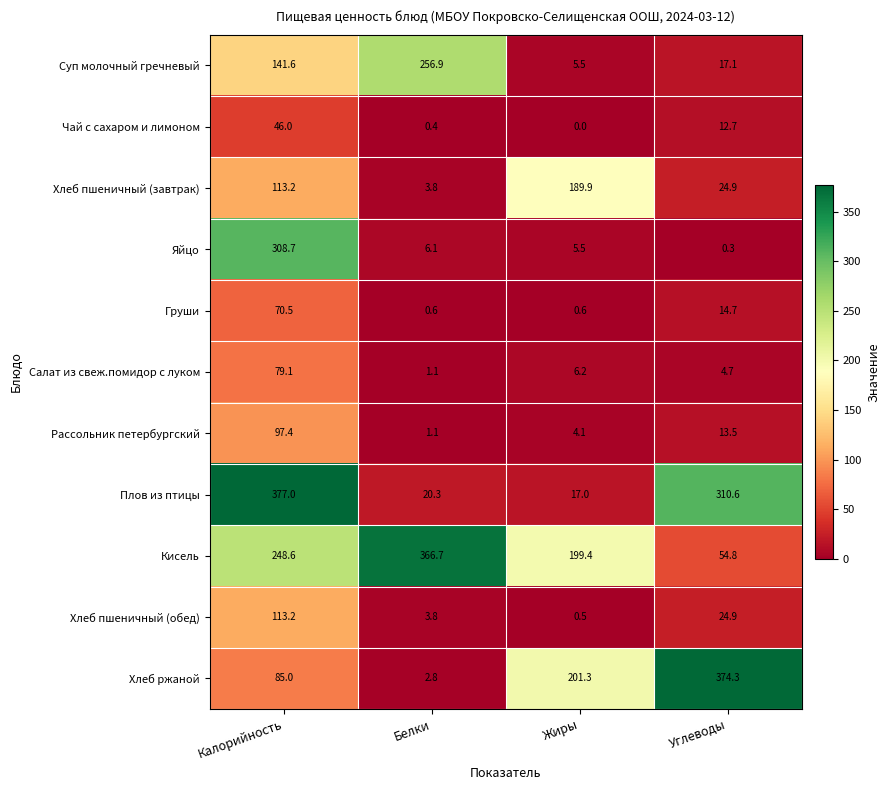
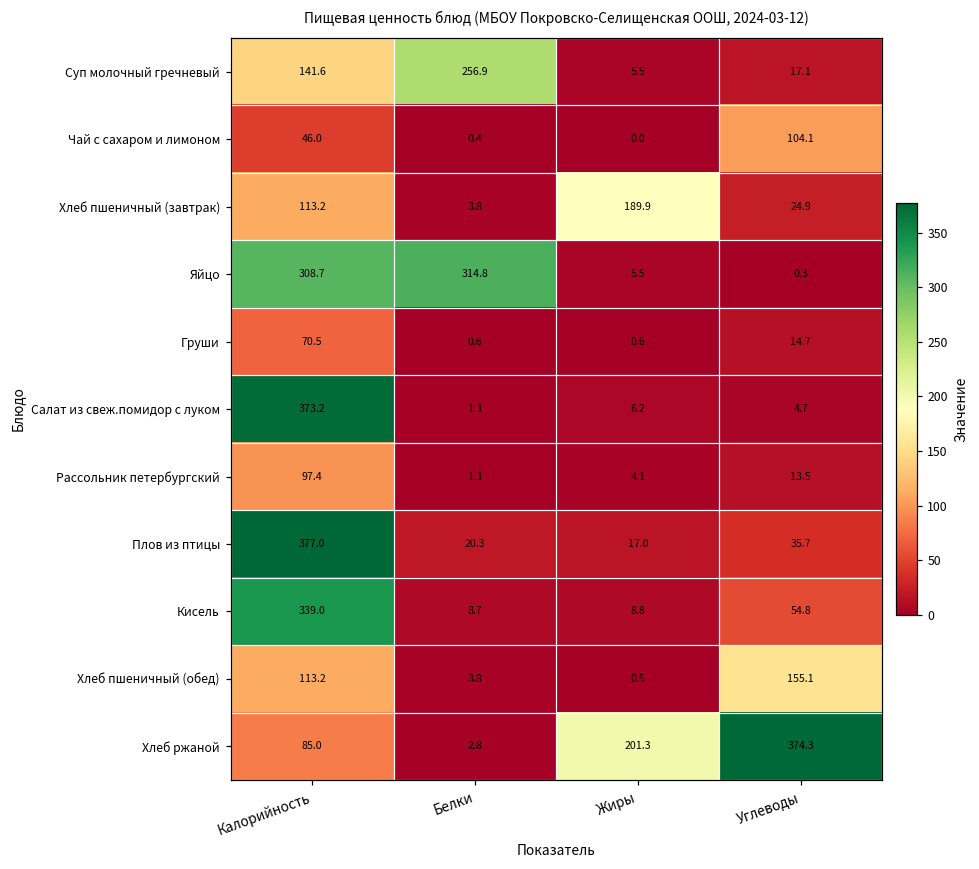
Чай с сахаром и лимоном, Углеводы: 12.7 -> 104.1
Яйцо, Белки: 6.1 -> 314.8
Салат из свеж.помидор с луком, Калорийность: 79.1 -> 373.2
Плов из птицы, Углеводы: 310.6 -> 35.7
Кисель, Калорийность: 248.6 -> 339.0
Кисель, Белки: 366.7 -> 8.7
Кисель, Жиры: 199.4 -> 8.8
Хлеб пшеничный (обед), Углеводы: 24.9 -> 155.1
